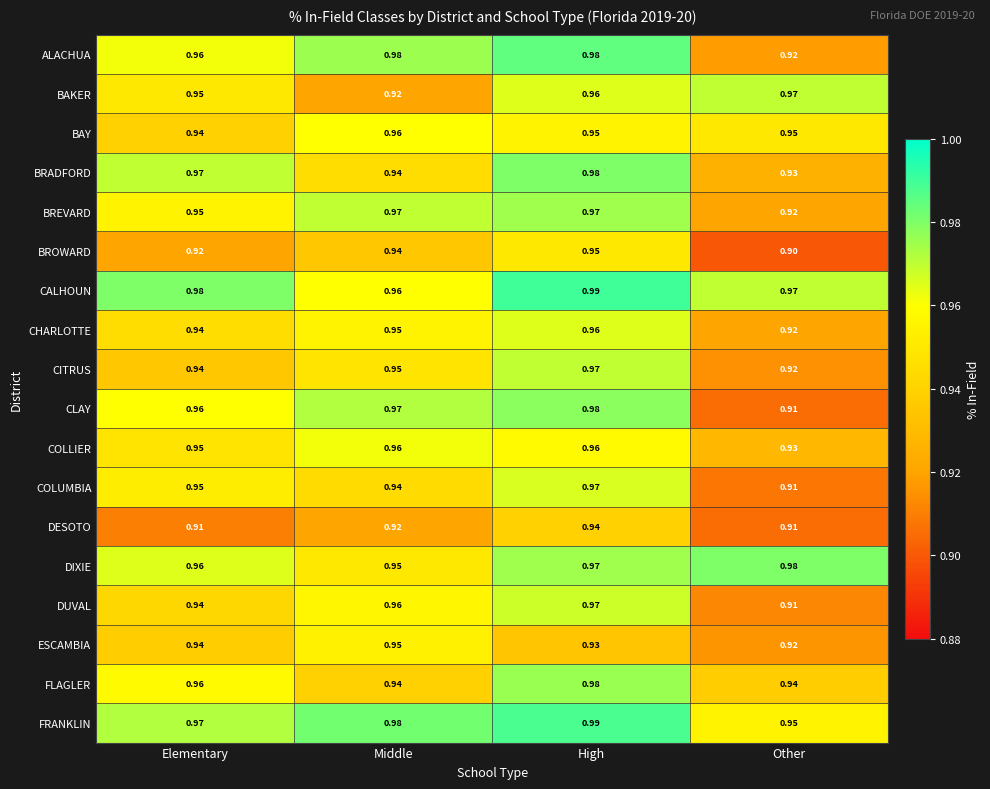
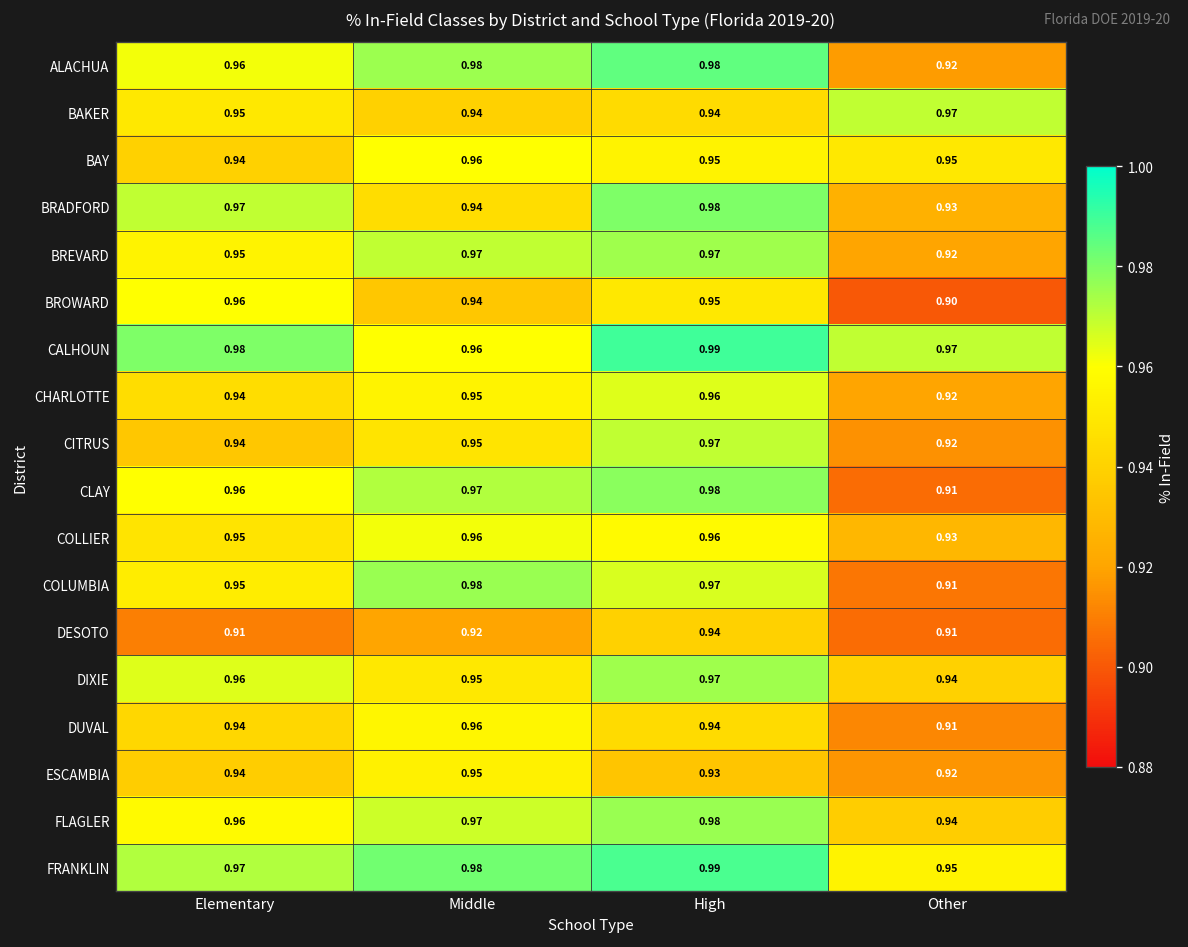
BAKER, Middle: 0.92 -> 0.94
BAKER, High: 0.96 -> 0.94
BROWARD, Elementary: 0.92 -> 0.96
COLUMBIA, Middle: 0.94 -> 0.98
DIXIE, Other: 0.98 -> 0.94
DUVAL, High: 0.97 -> 0.94
FLAGLER, Middle: 0.94 -> 0.97
